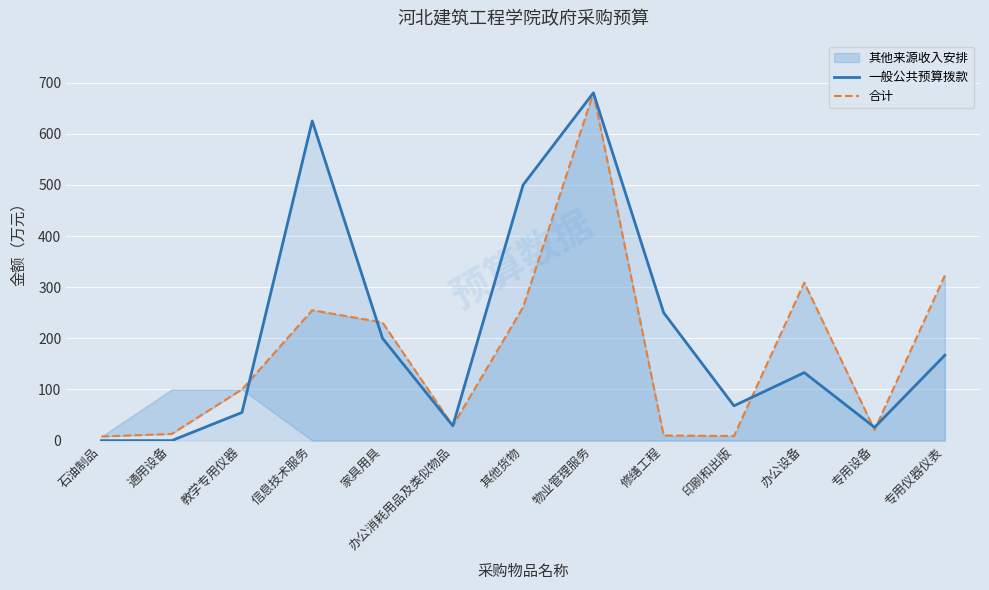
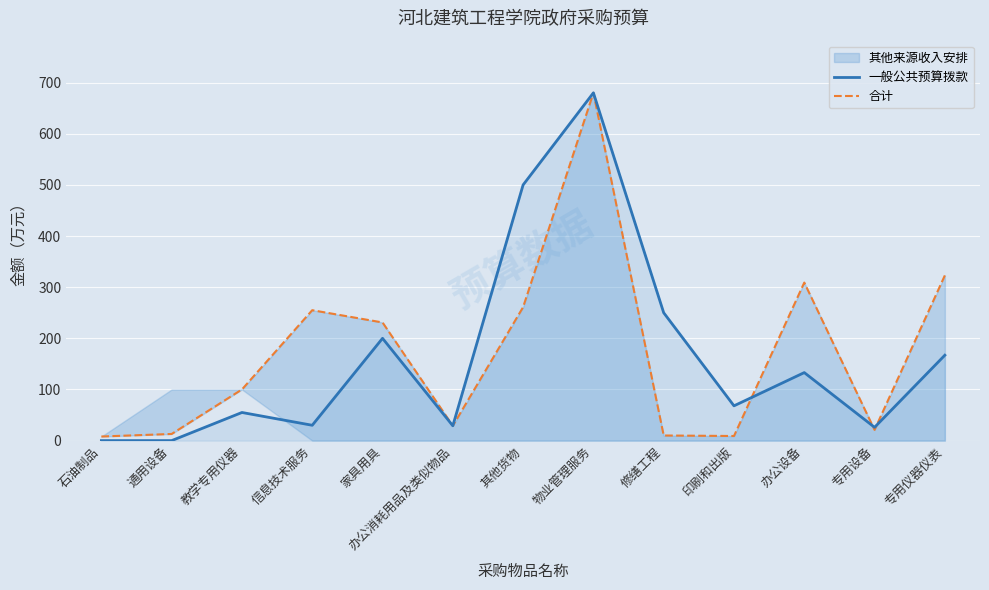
一般公共预算拨款, 信息技术服务: 630 -> 30
